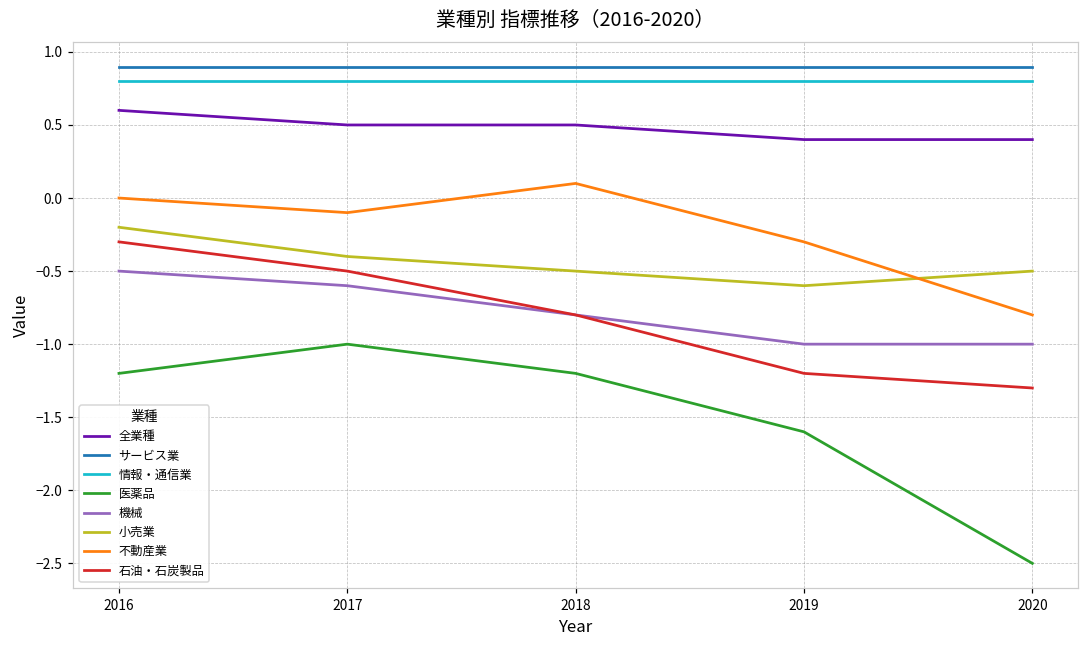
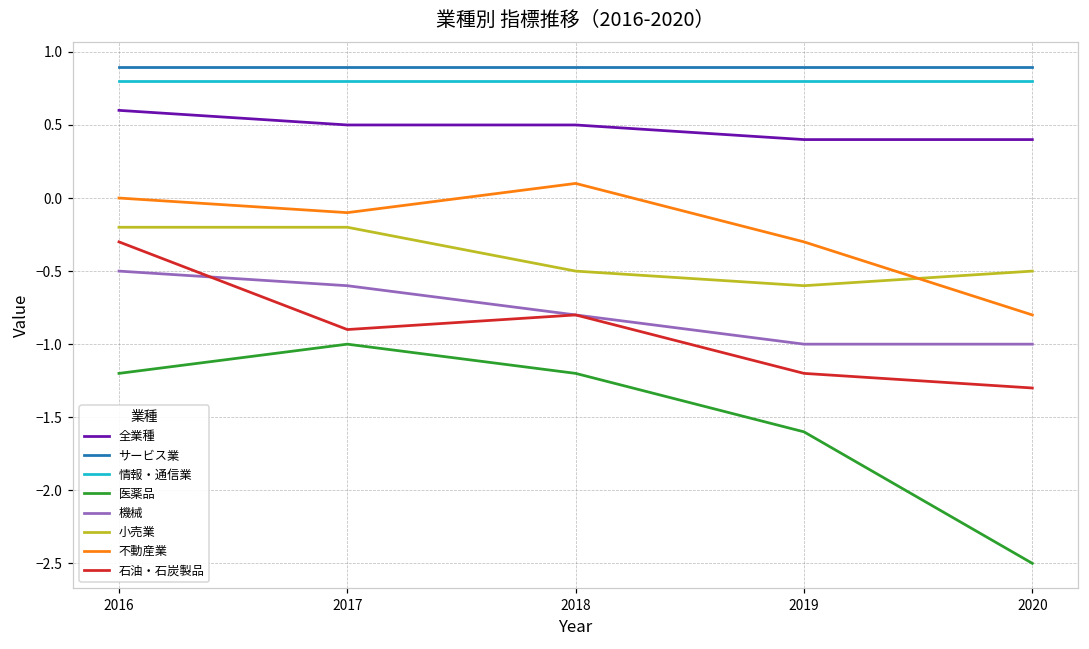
小売業, 2017: -0.4 -> -0.2
石油・石炭製品, 2017: -0.5 -> -0.9
